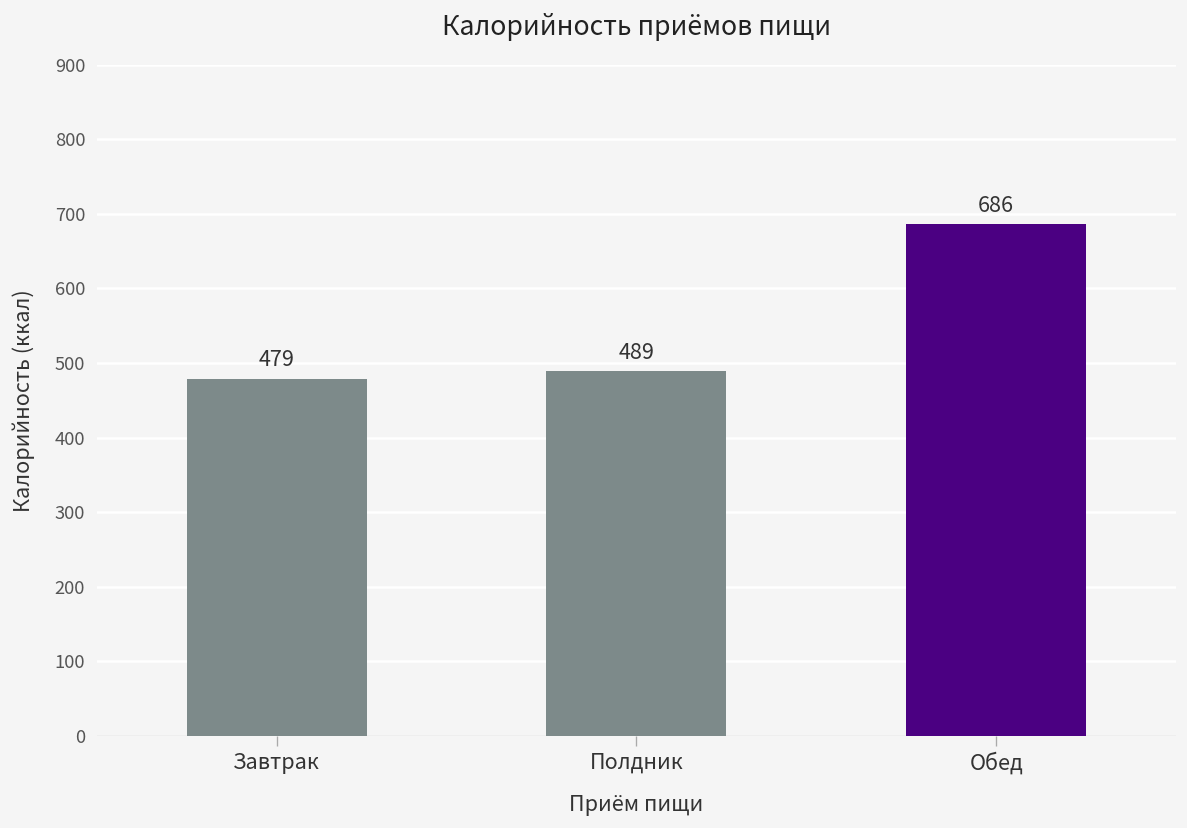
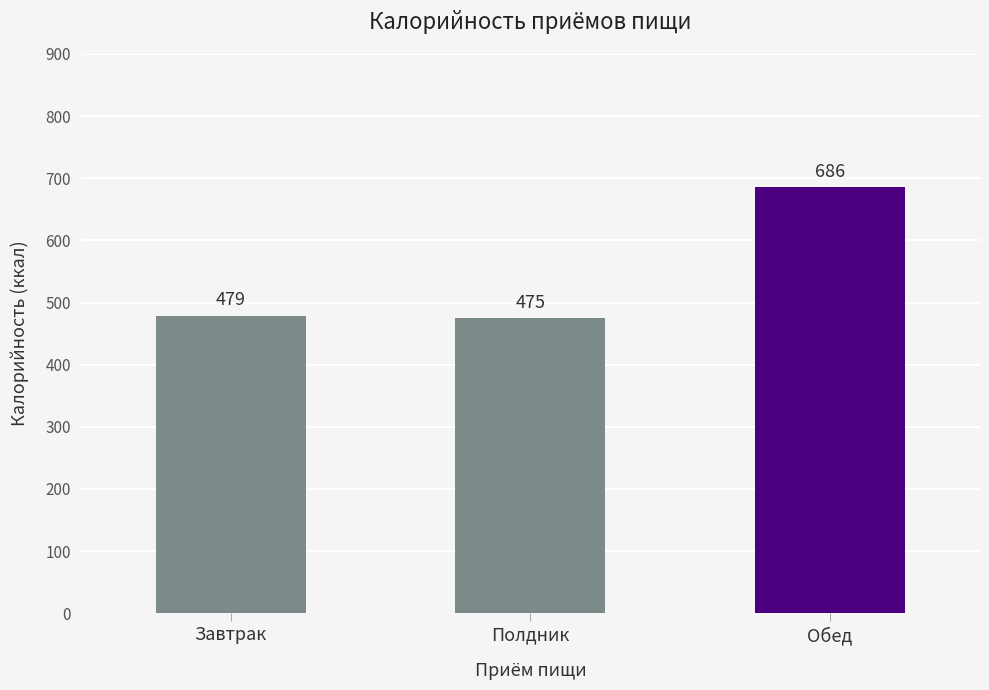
Полдник: 489 -> 475
